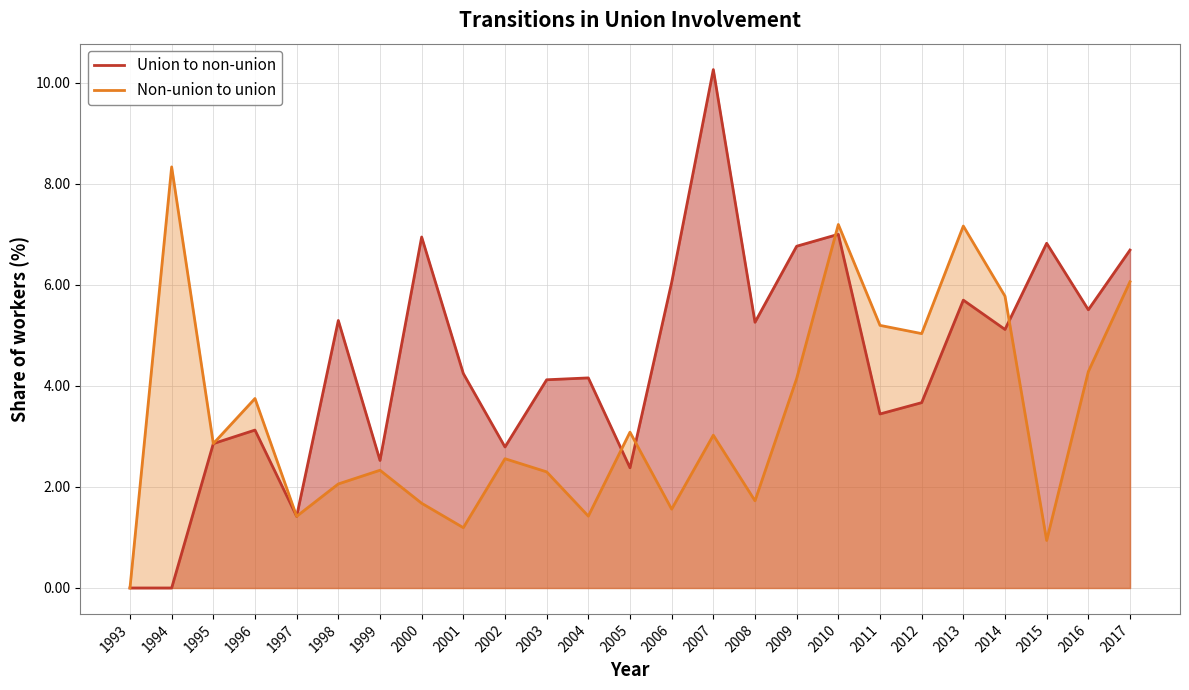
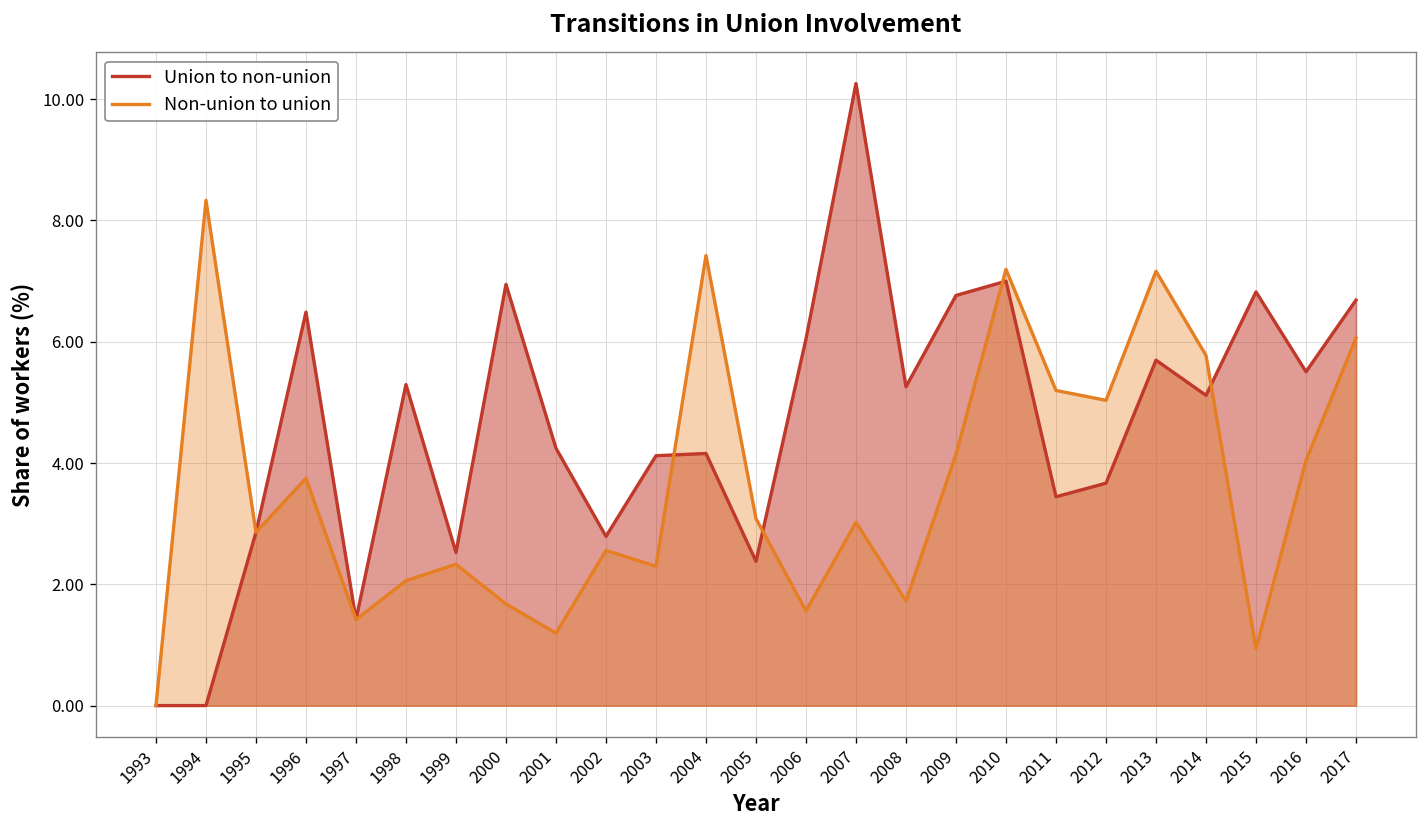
Union to non-union, 1996: 3.1 -> 6.5
Non-union to union, 2004: 1.4 -> 7.4
Non-union to union, 2016: 4.3 -> 4.0
